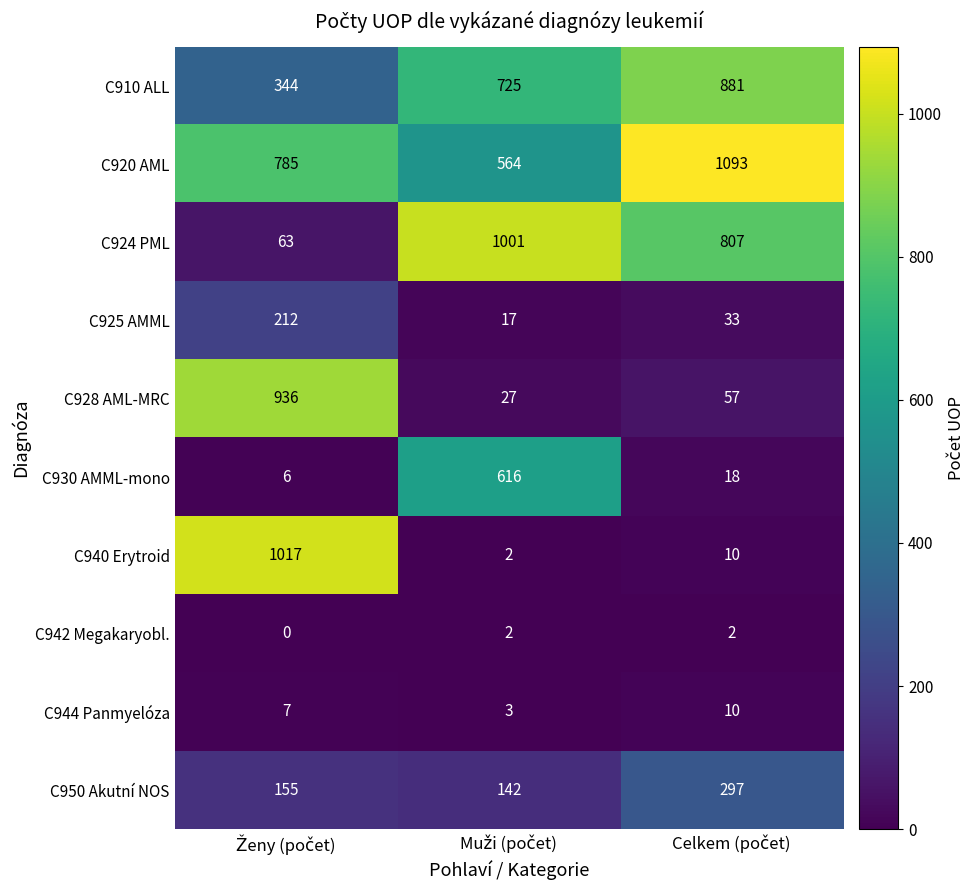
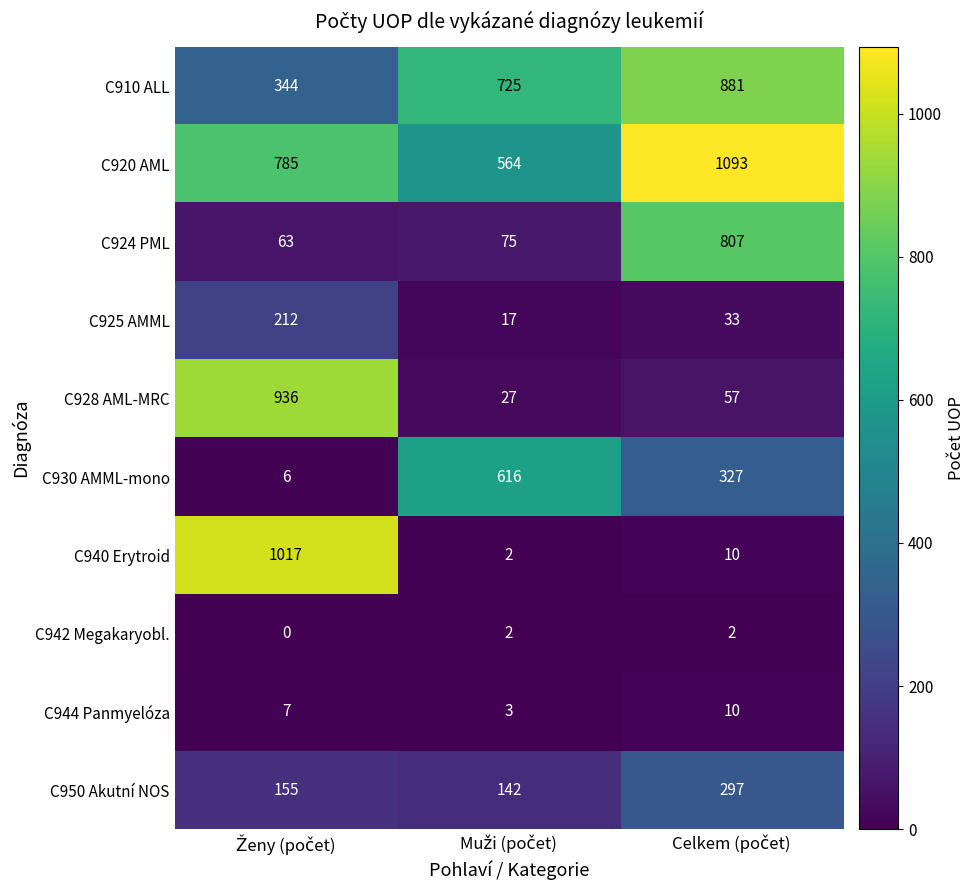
C924 PML, Muži (počet): 1001 -> 75
C930 AMML-mono, Celkem (počet): 18 -> 327
